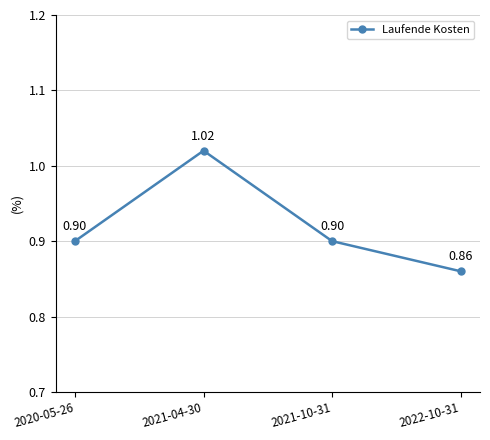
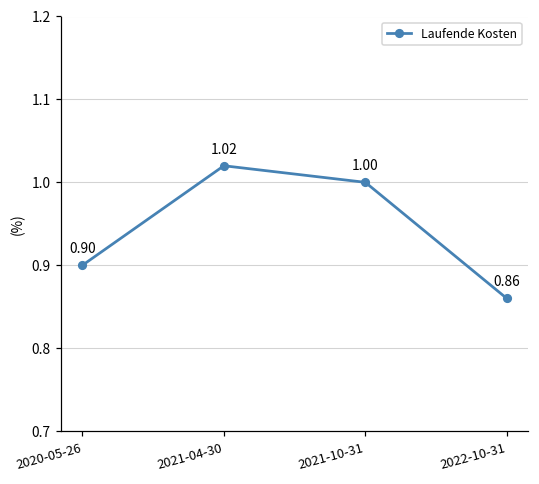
2021-10-31: 0.90 -> 1.00
